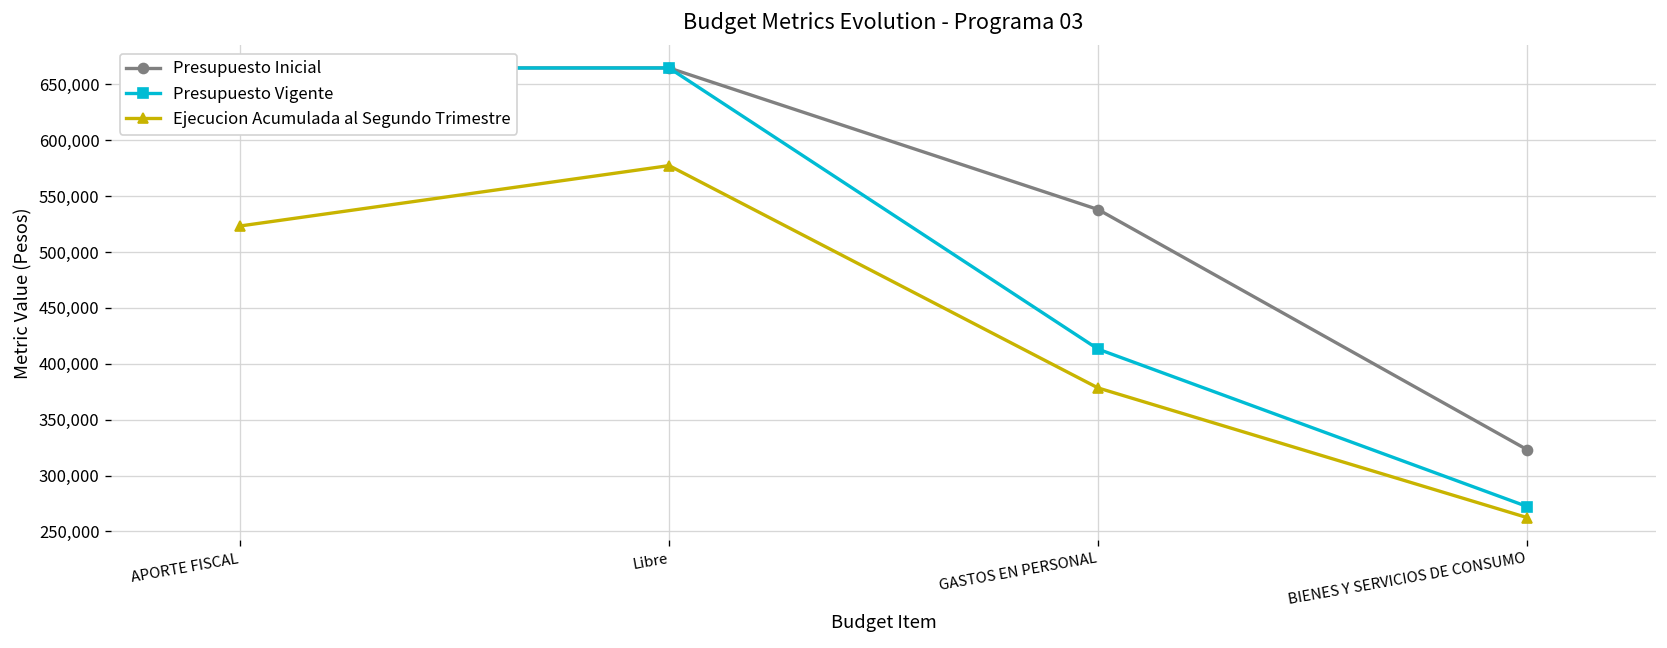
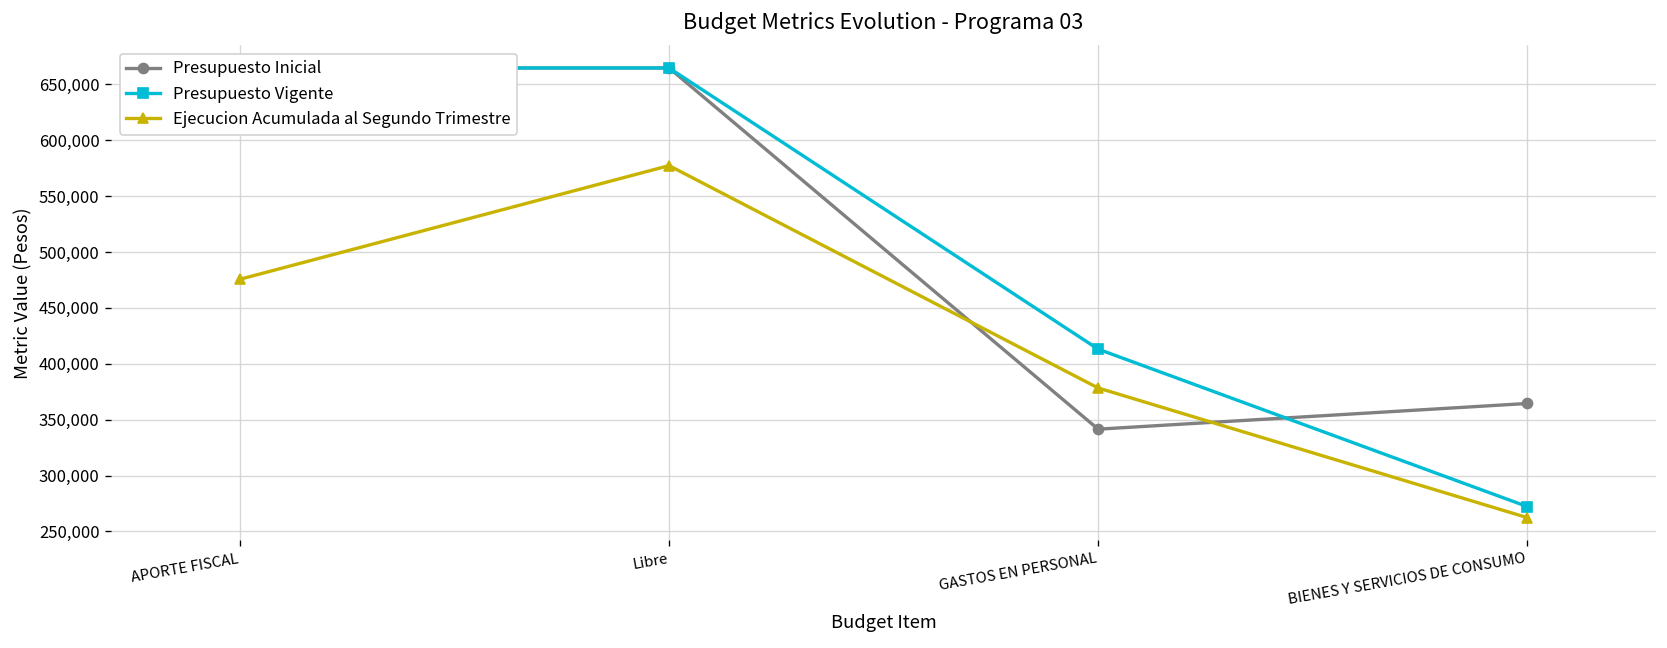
Ejecucion Acumulada al Segundo Trimestre, APORTE FISCAL: 520,000 -> 480,000
Presupuesto Inicial, GASTOS EN PERSONAL: 540,000 -> 340,000
Presupuesto Inicial, BIENES Y SERVICIOS DE CONSUMO: 320,000 -> 360,000
